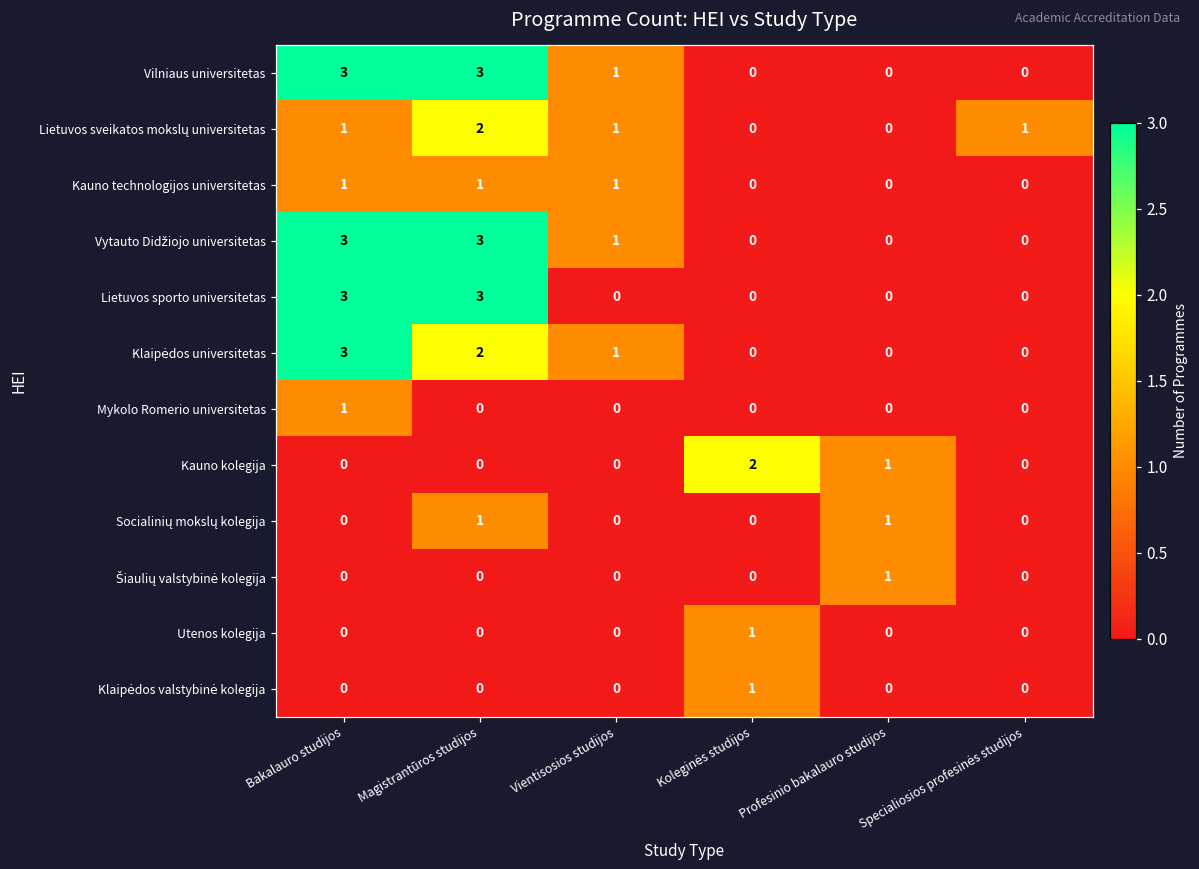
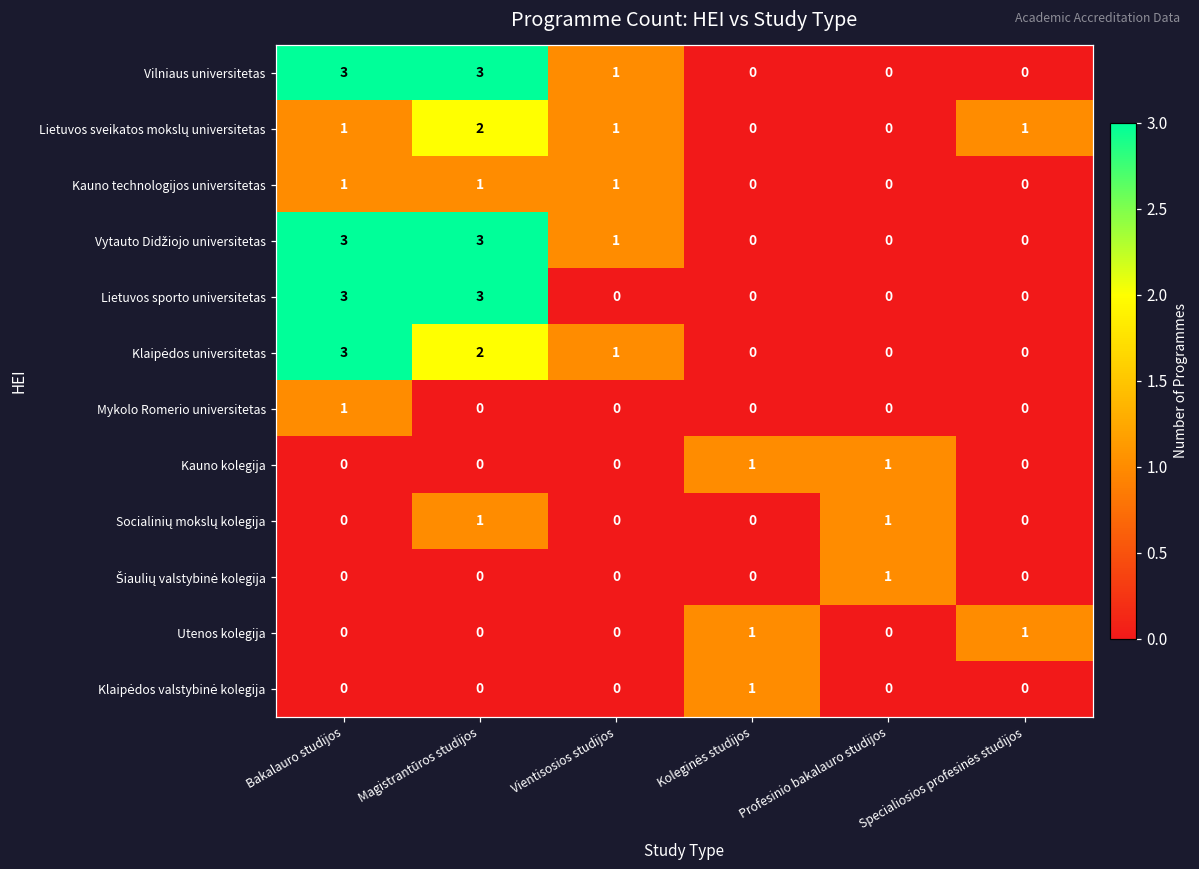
Kauno kolegija, Koleginės studijos: 2 -> 1
Utenos kolegija, Specialiosios profesinės studijos: 0 -> 1
